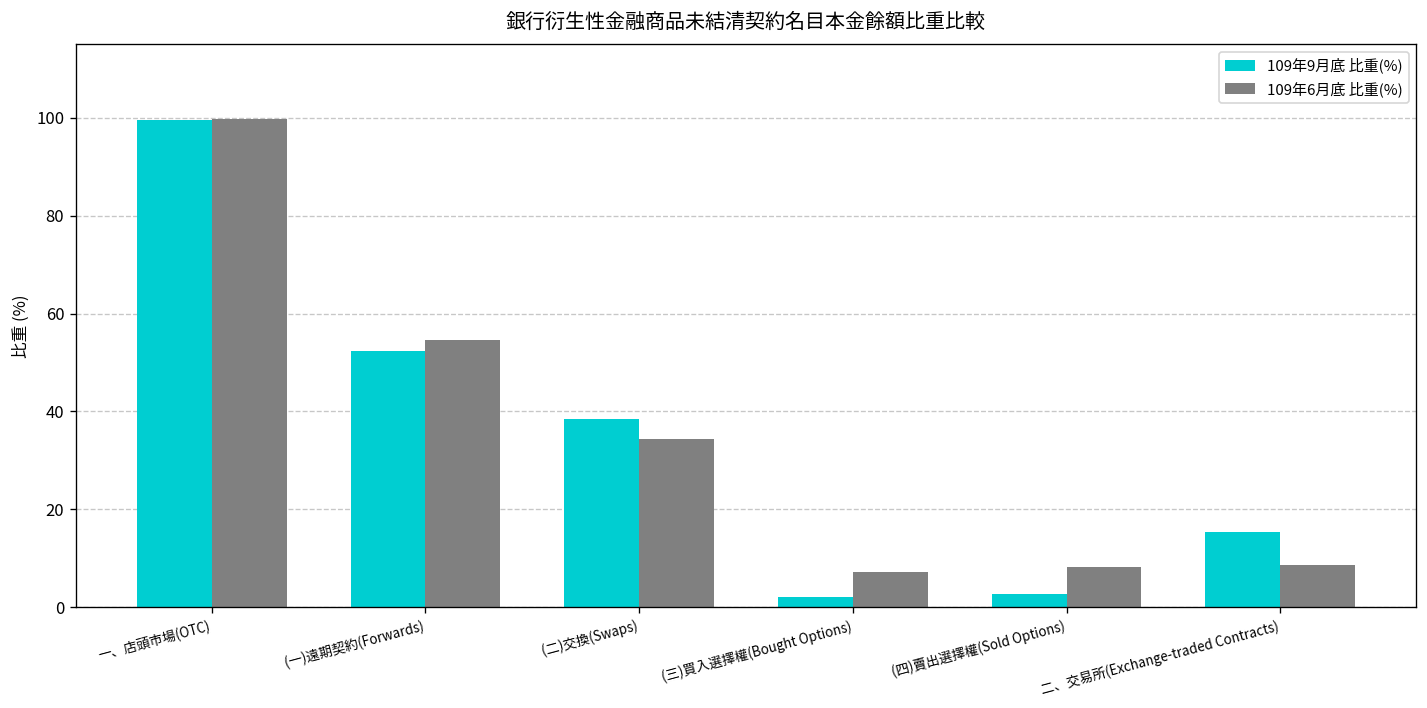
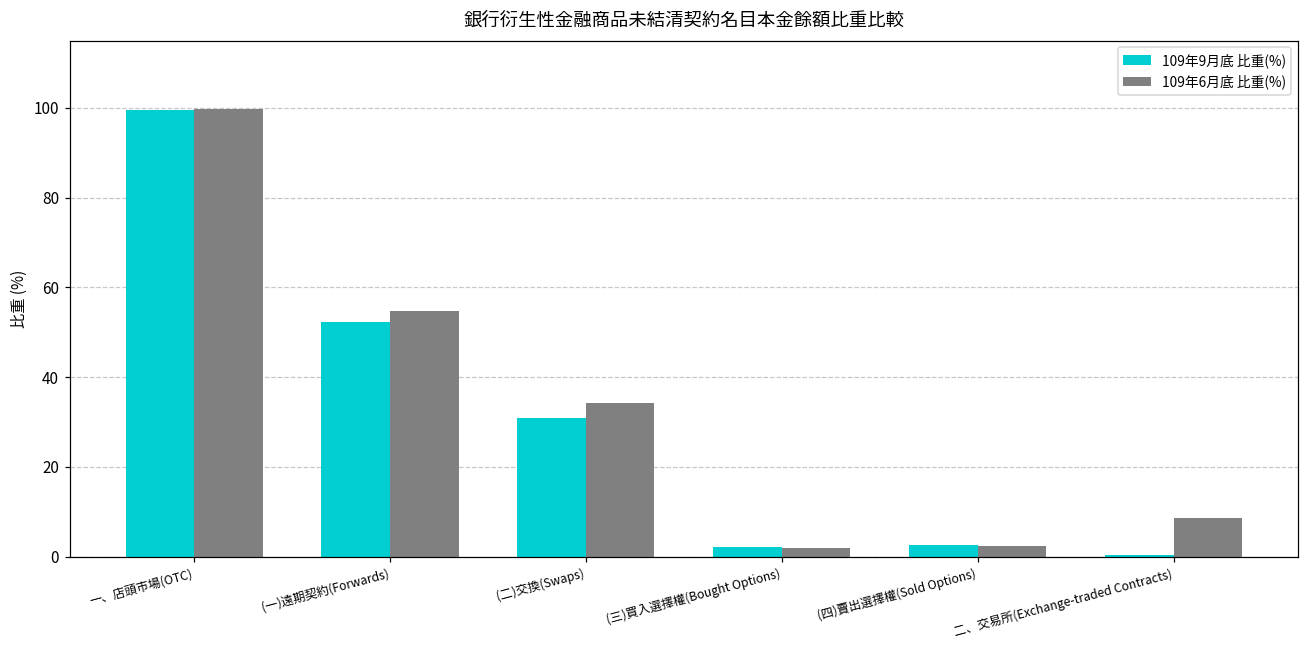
109年9月底 比重(%), (二)交換(Swaps): 38 -> 31
109年6月底 比重(%), (三)買入選擇權(Bought Options): 7 -> 2
109年6月底 比重(%), (四)賣出選擇權(Sold Options): 8 -> 2
109年9月底 比重(%), 二、交易所(Exchange-traded Contracts): 15 -> 0
